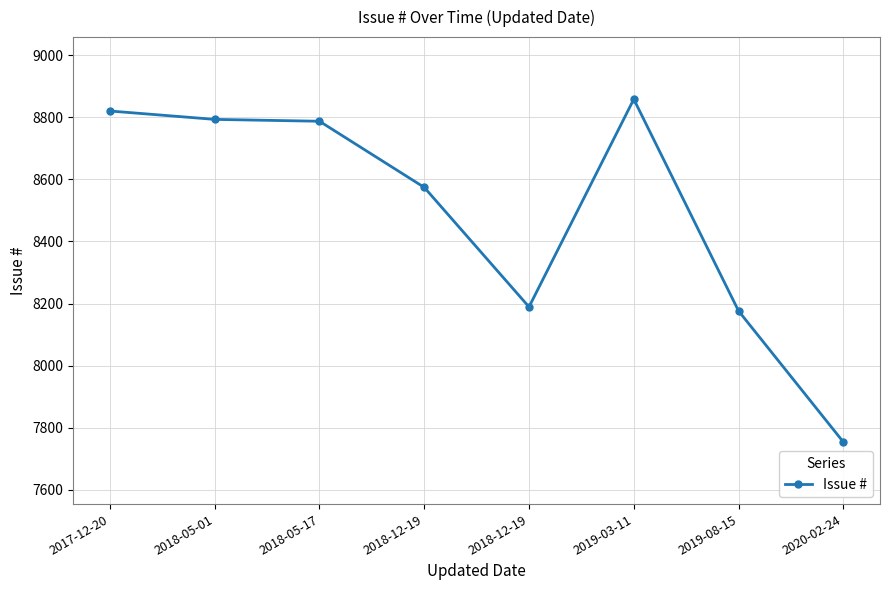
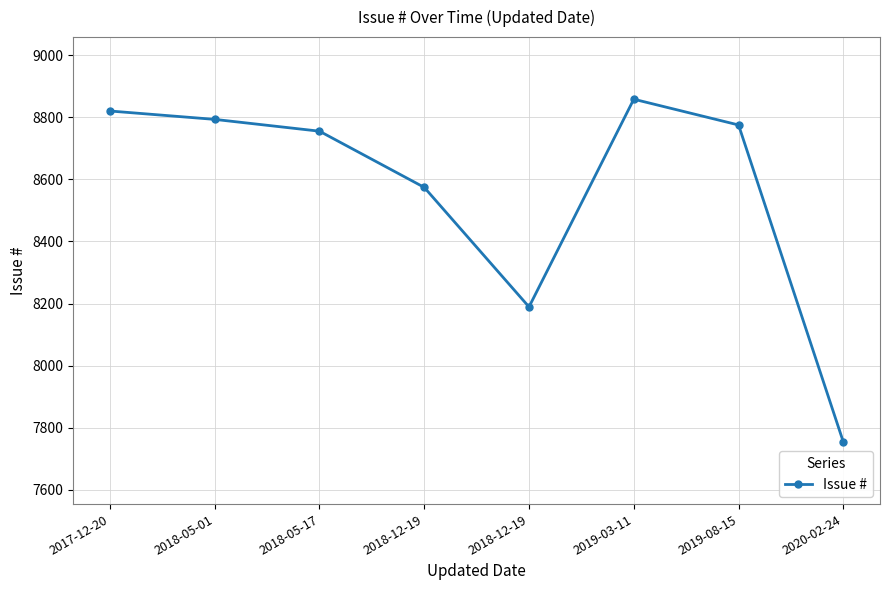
2018-05-17: 8790 -> 8760
2019-08-15: 8180 -> 8780
